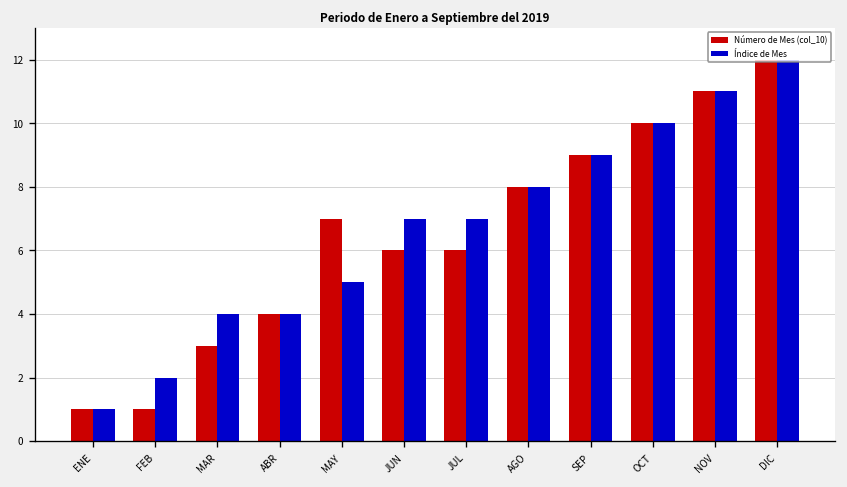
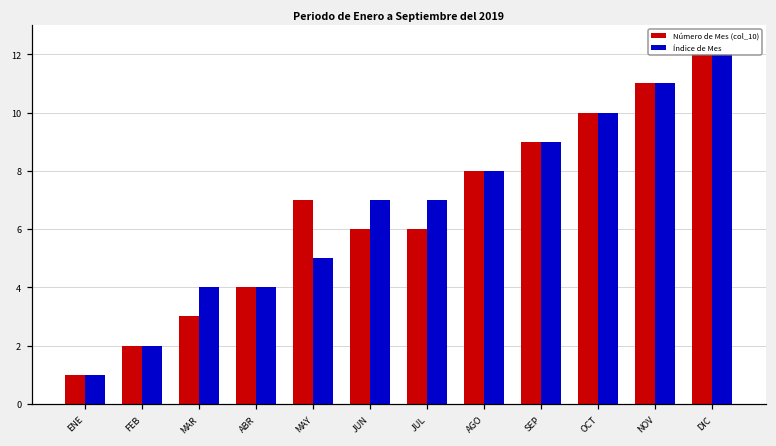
Número de Mes (col_10), FEB: 1 -> 2
